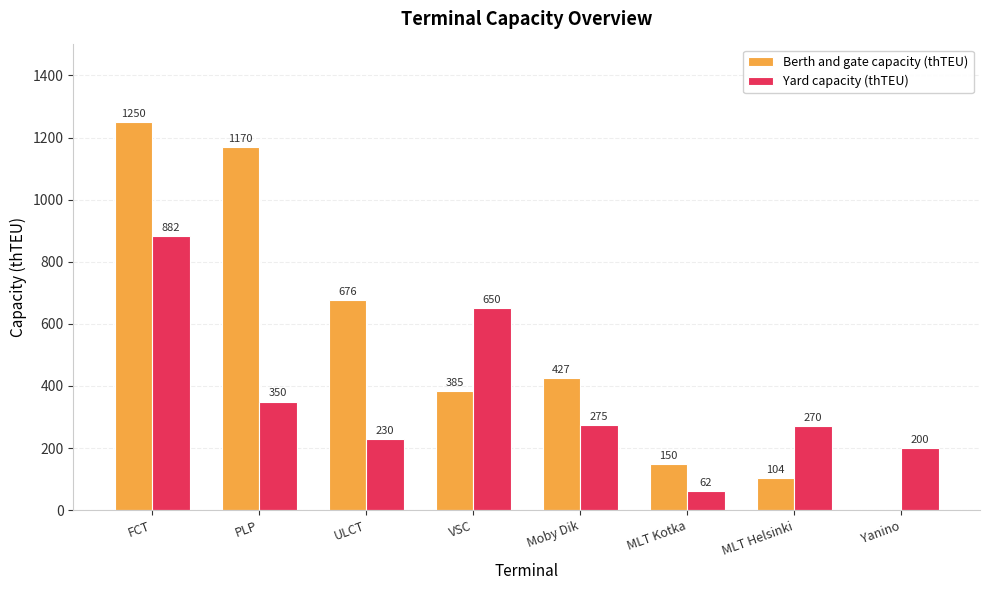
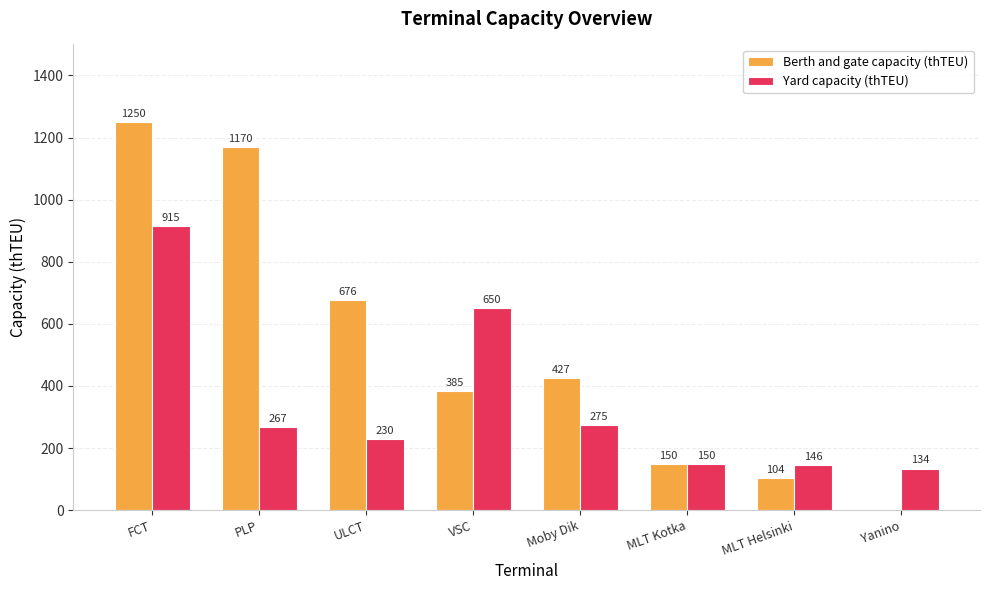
Yard capacity (thTEU), FCT: 882 -> 915
Yard capacity (thTEU), PLP: 350 -> 267
Yard capacity (thTEU), MLT Kotka: 62 -> 150
Yard capacity (thTEU), MLT Helsinki: 270 -> 146
Yard capacity (thTEU), Yanino: 200 -> 134
